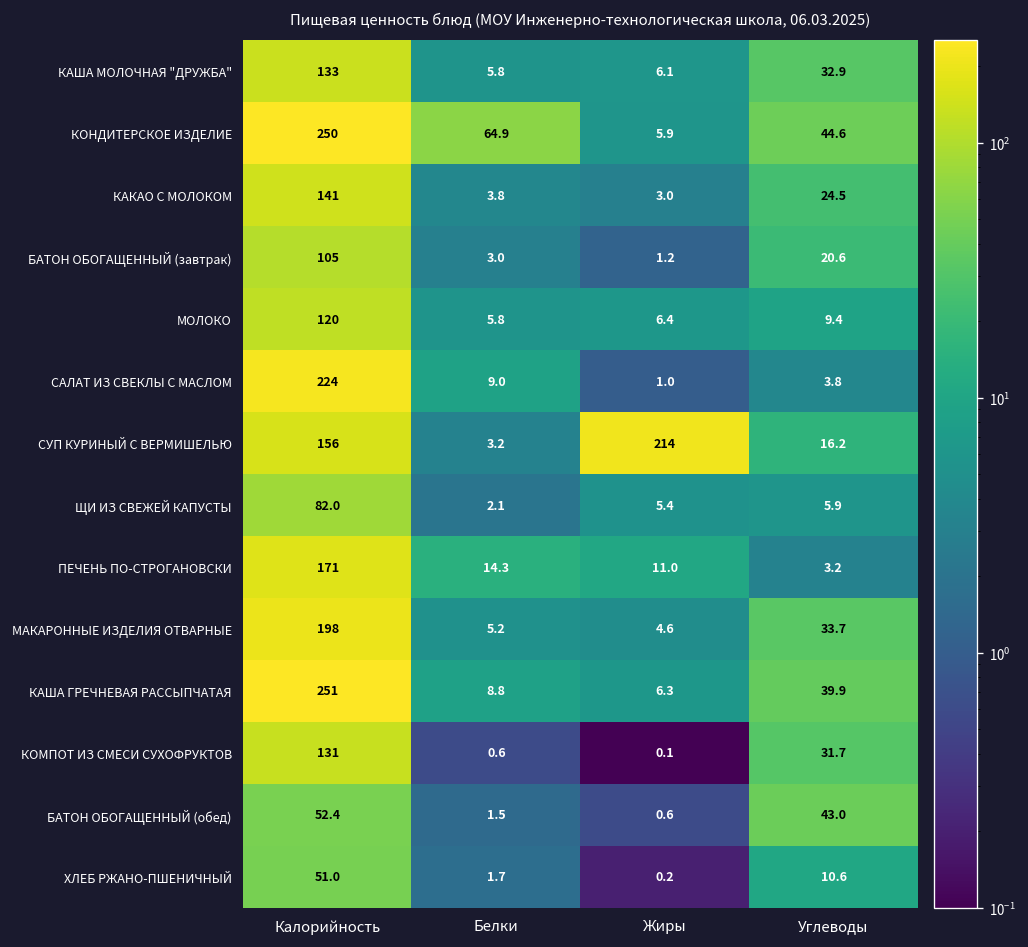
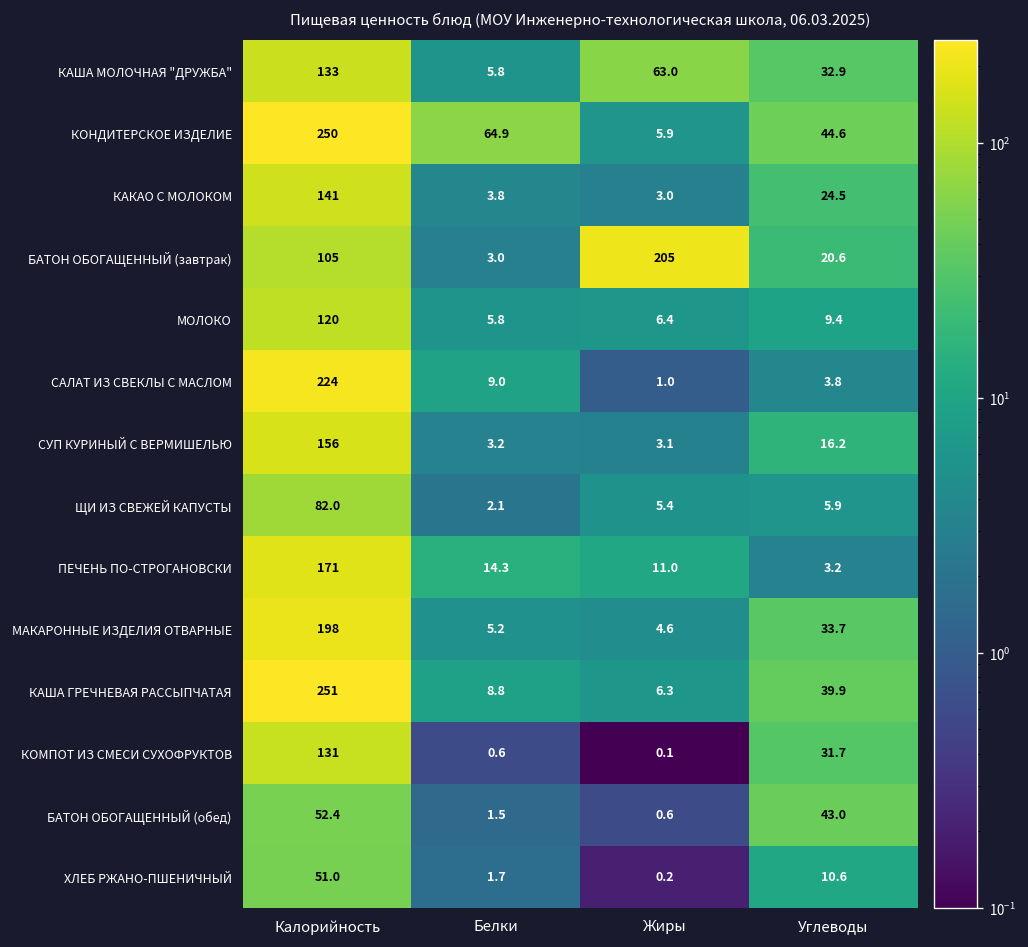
КАША МОЛОЧНАЯ "ДРУЖБА", Жиры: 6.1 -> 63.0
БАТОН ОБОГАЩЕННЫЙ (завтрак), Жиры: 1.2 -> 205
СУП КУРИНЫЙ С ВЕРМИШЕЛЬЮ, Жиры: 214 -> 3.1
